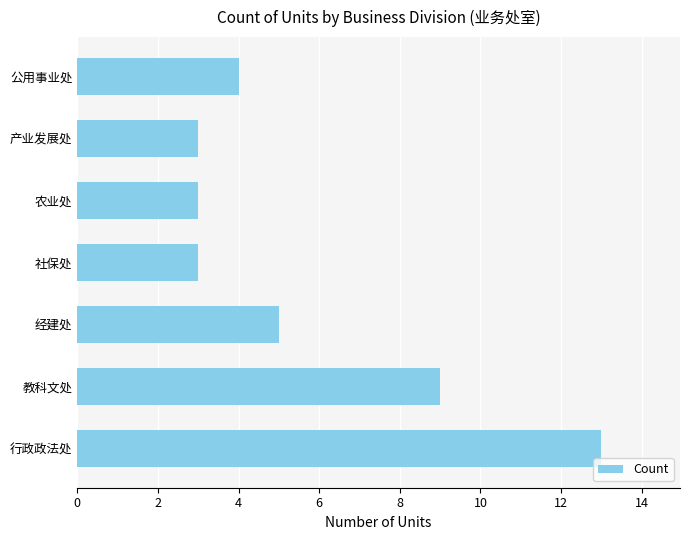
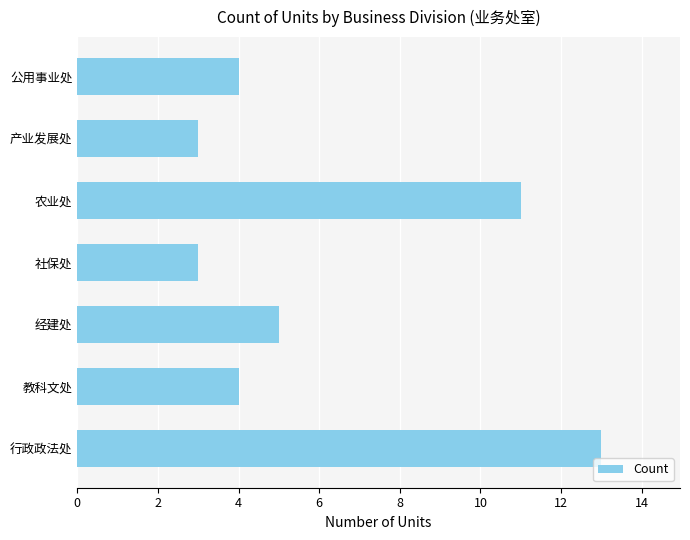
农业处: 3 -> 11
教科文处: 9 -> 4
